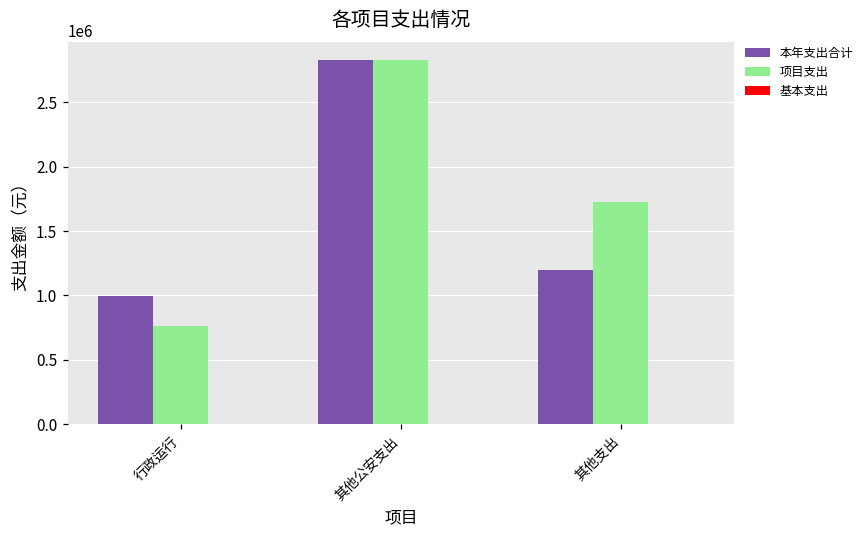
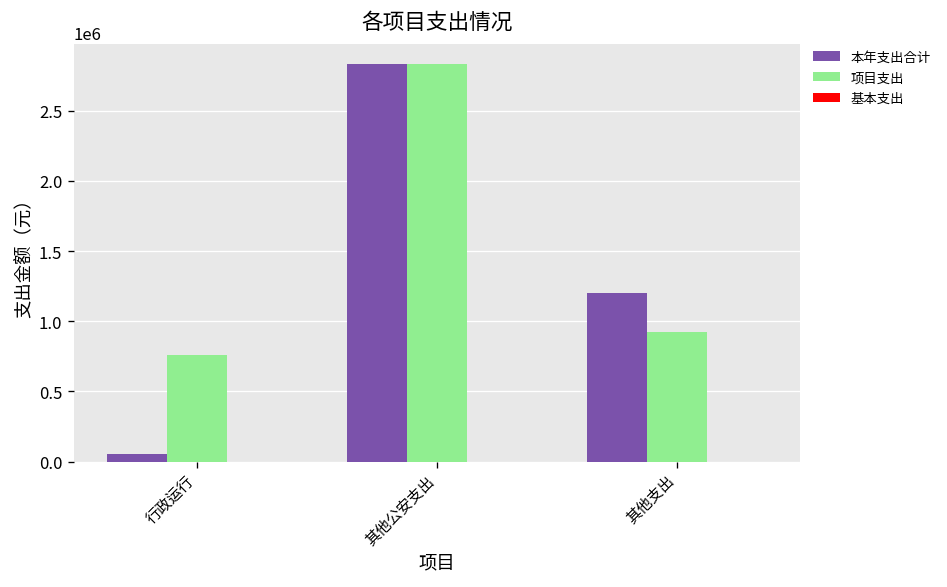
本年支出合计, 行政运行: 1000000 -> 60000
项目支出, 其他支出: 1730000 -> 920000
